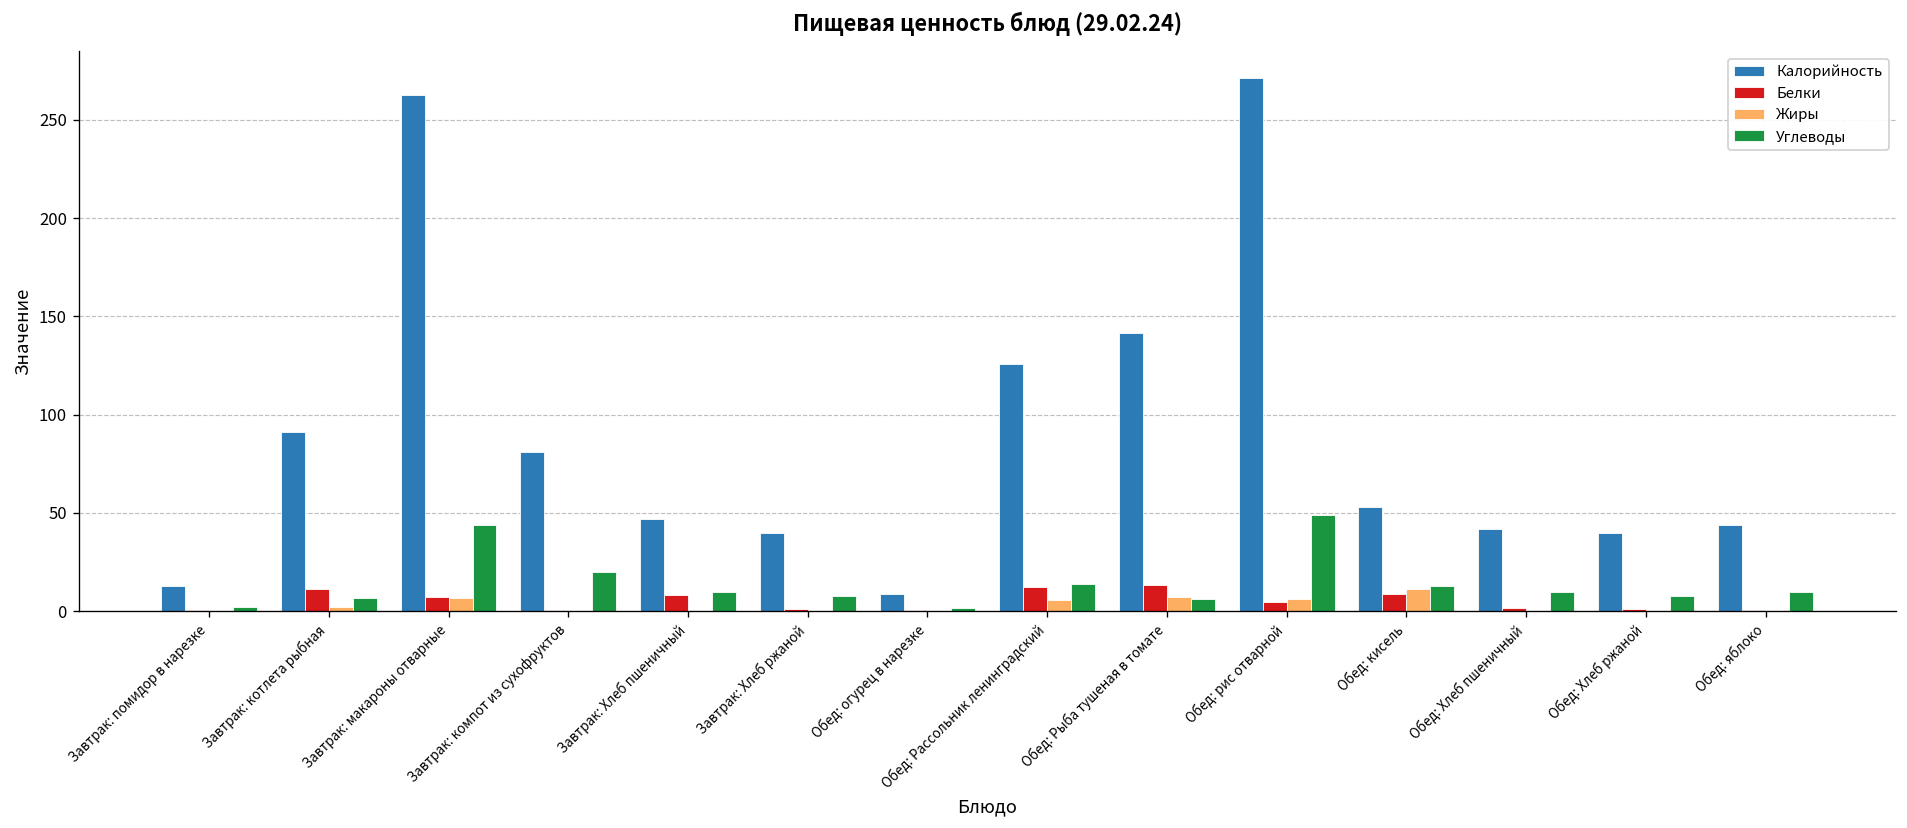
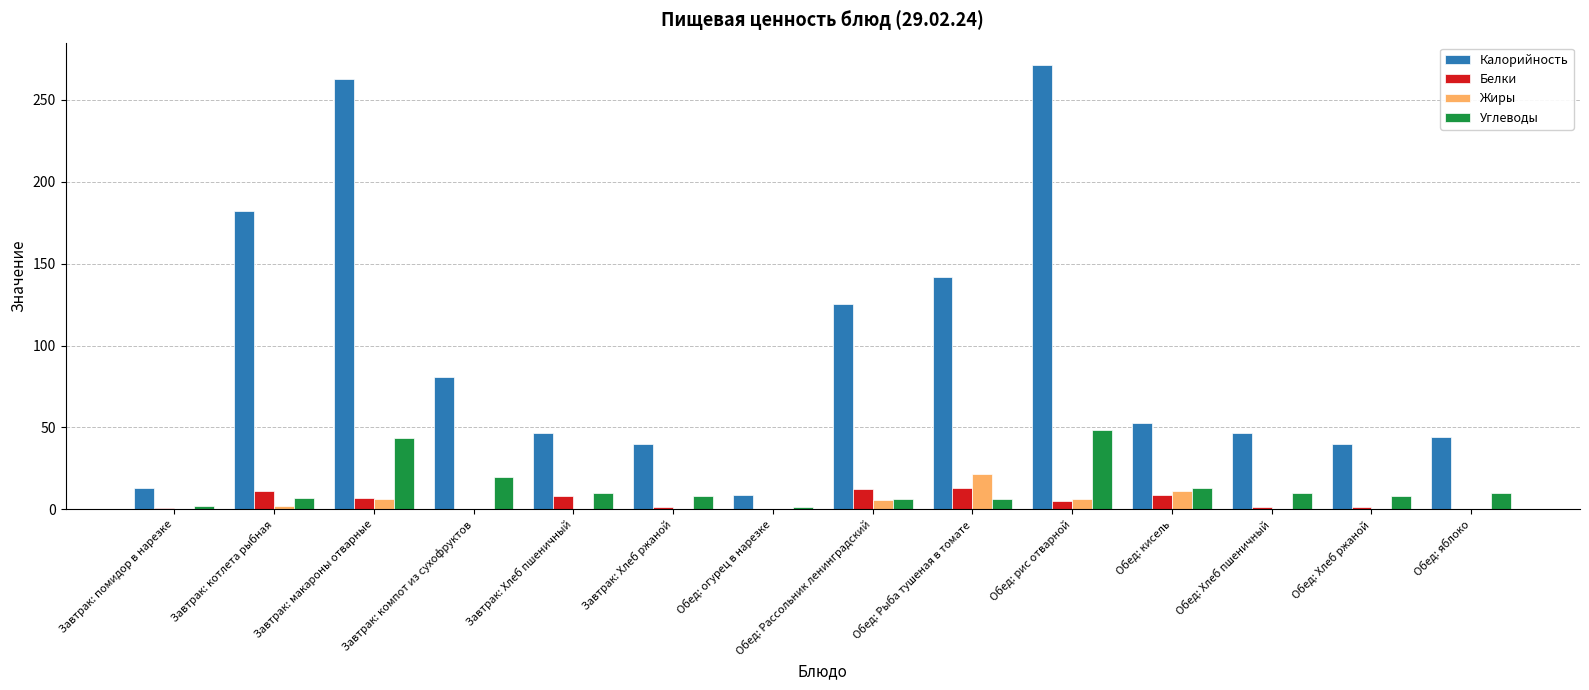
Калорийность, Завтрак: котлета рыбная: 91 -> 182
Углеводы, Обед: Рассольник ленинградский: 14 -> 6
Жиры, Обед: Рыба тушеная в томате: 7 -> 22
Калорийность, Обед: Хлеб пшеничный: 42 -> 47
